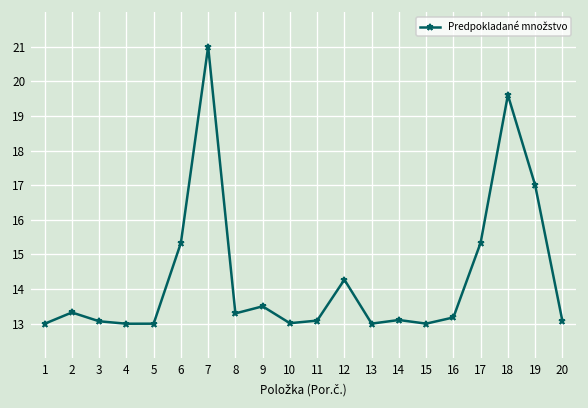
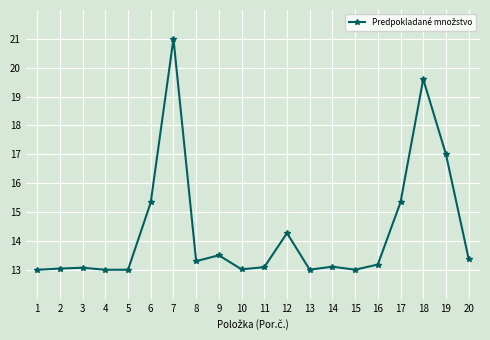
2: 13.3 -> 13.0
20: 13.1 -> 13.4
